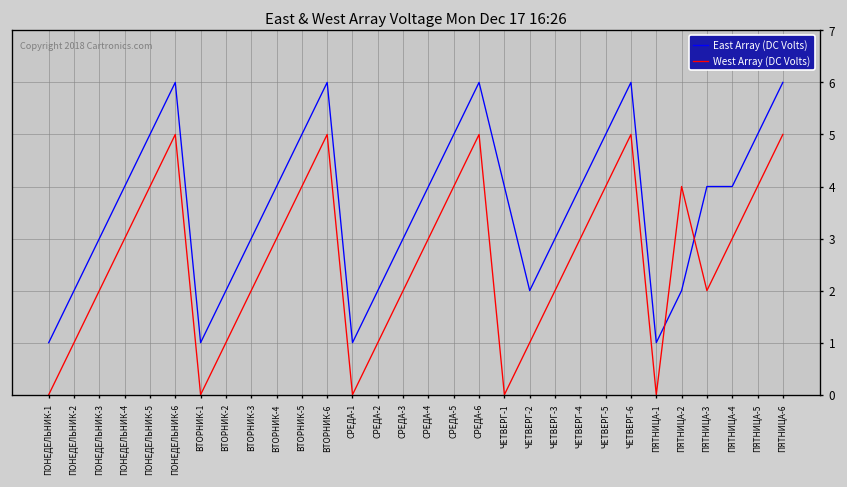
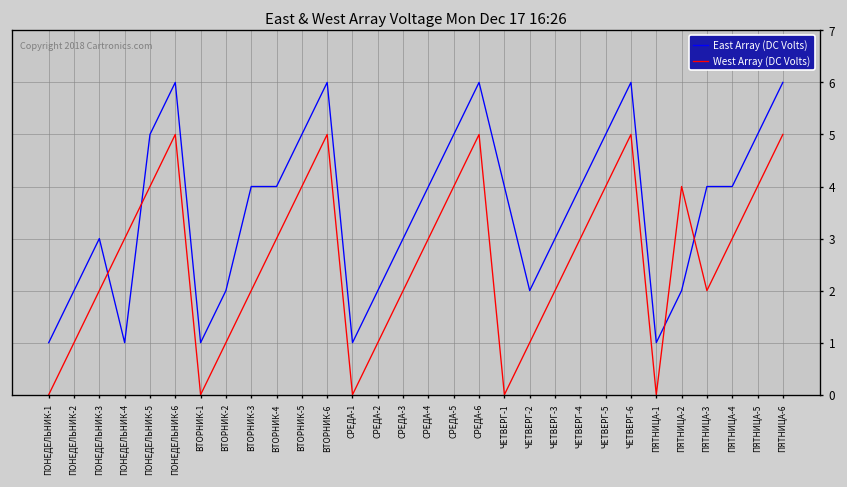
East Array (DC Volts), ПОНЕДЕЛЬНИК-4: 4 -> 1
East Array (DC Volts), ВТОРНИК-3: 3 -> 4
